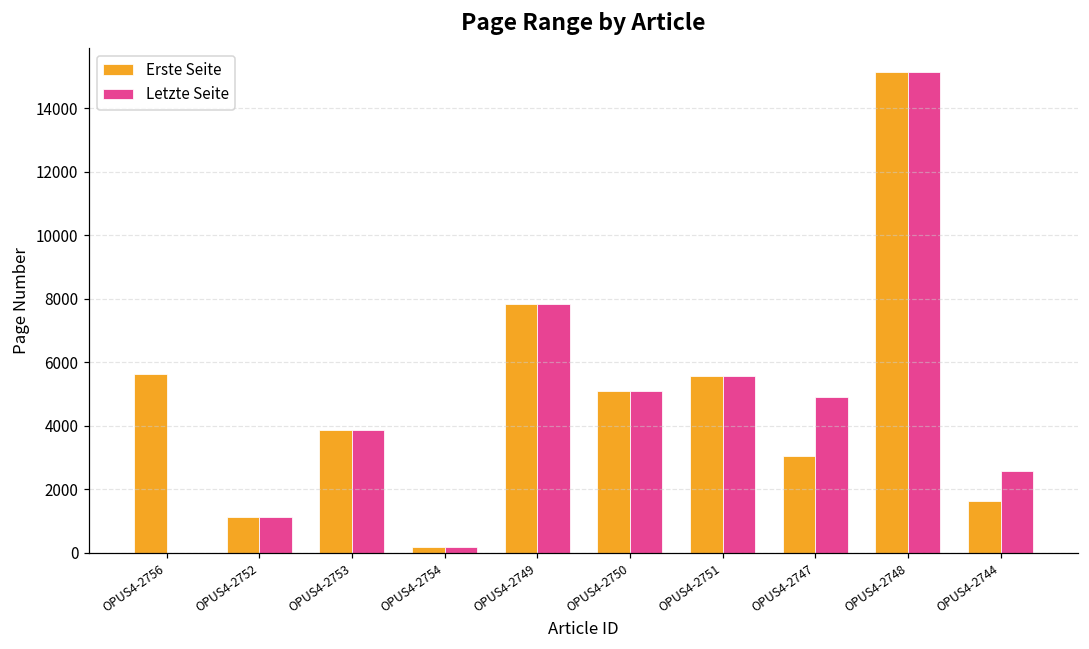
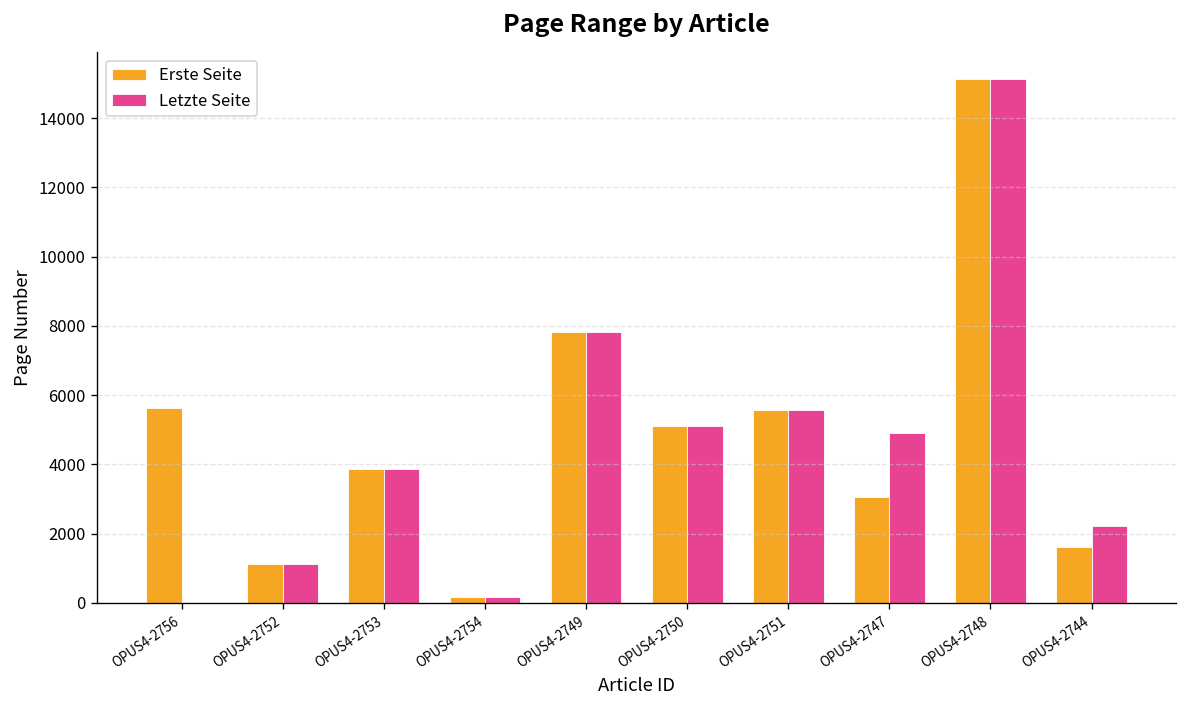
Letzte Seite, OPUS4-2744: 2600 -> 2200
